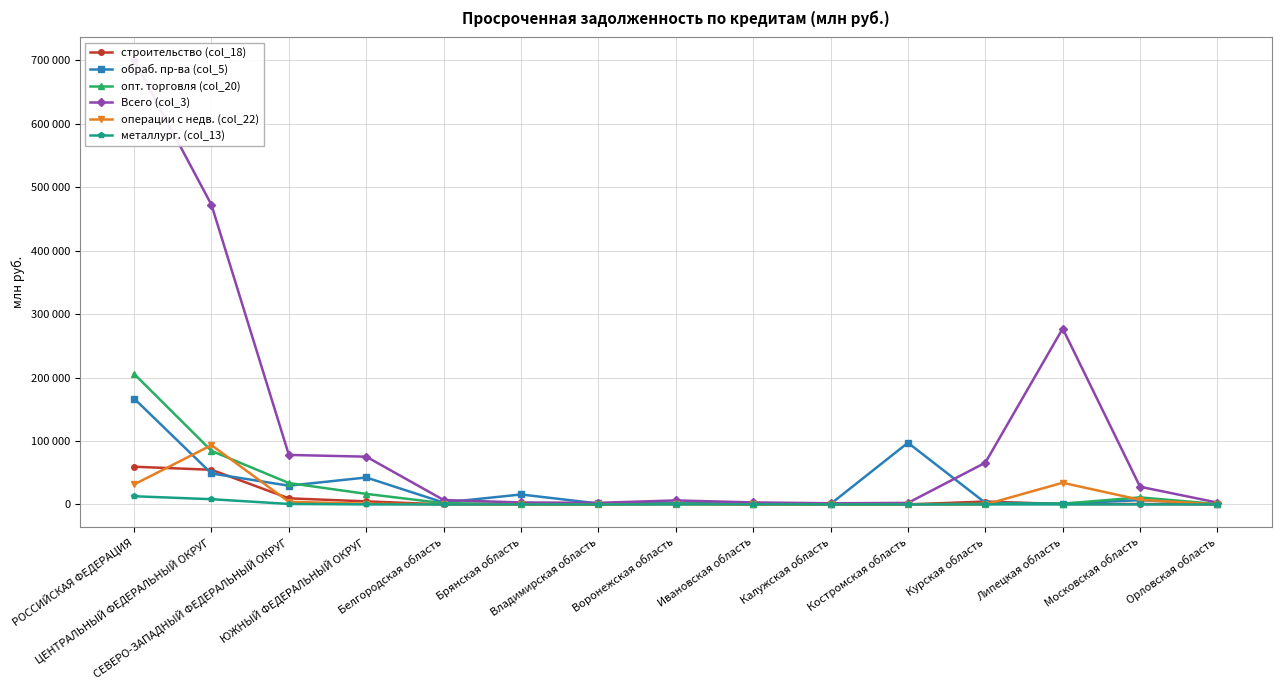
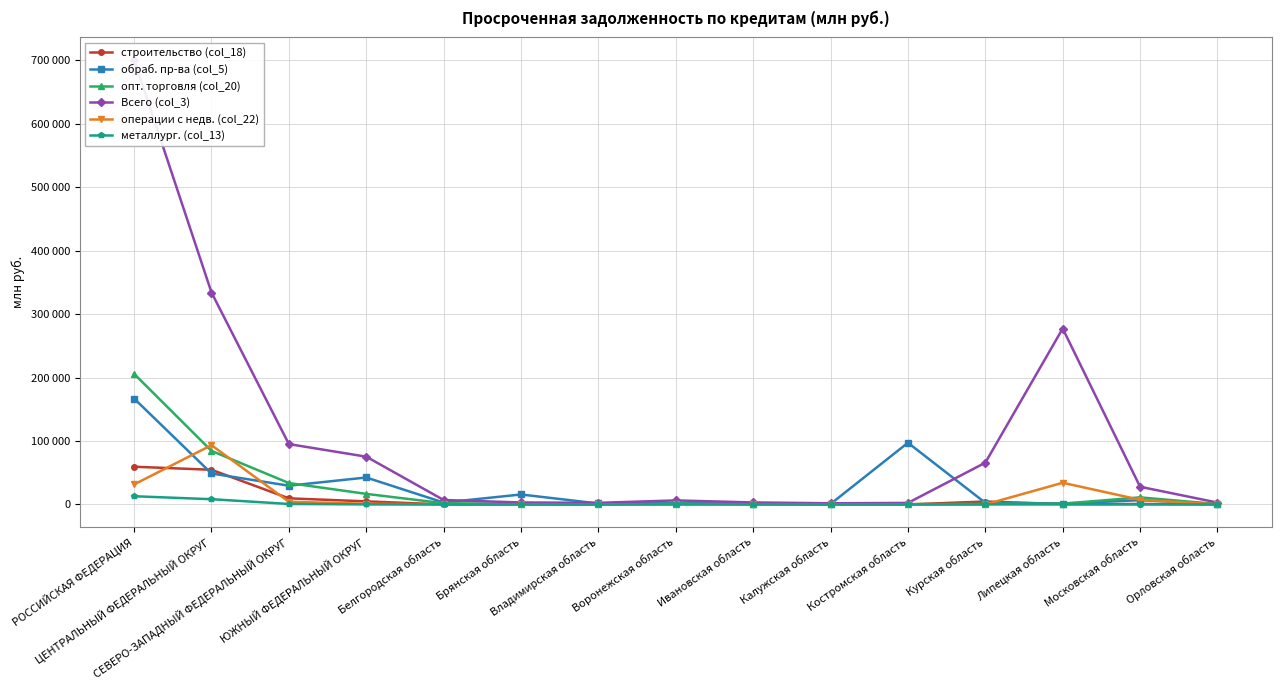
Всего (col_3), ЦЕНТРАЛЬНЫЙ ФЕДЕРАЛЬНЫЙ ОКРУГ: 470000 -> 330000
Всего (col_3), СЕВЕРО-ЗАПАДНЫЙ ФЕДЕРАЛЬНЫЙ ОКРУГ: 80000 -> 100000
